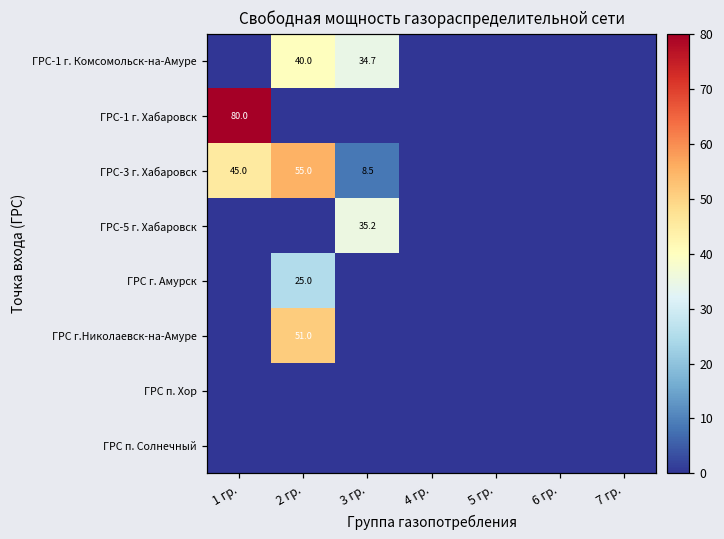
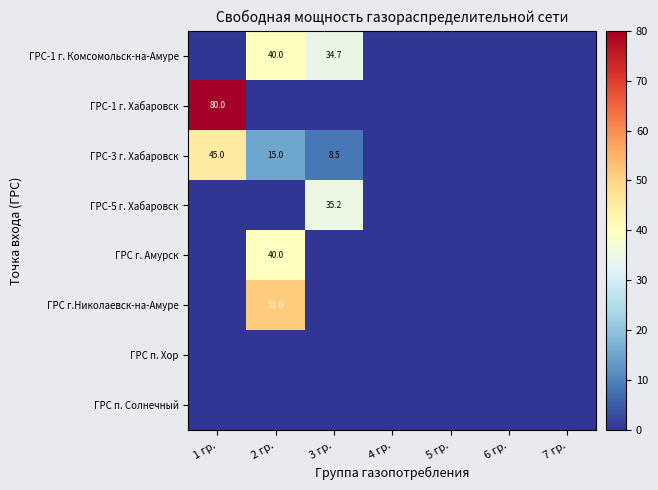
ГРС-3 г. Хабаровск, 2 гр.: 55.0 -> 15.0
ГРС г. Амурск, 2 гр.: 25.0 -> 40.0
